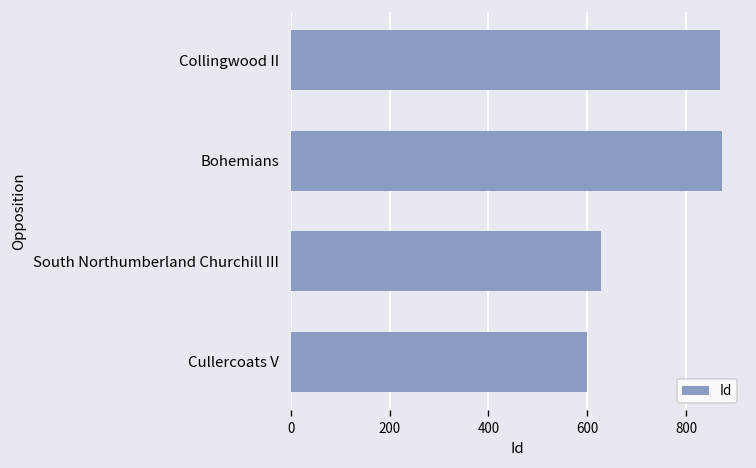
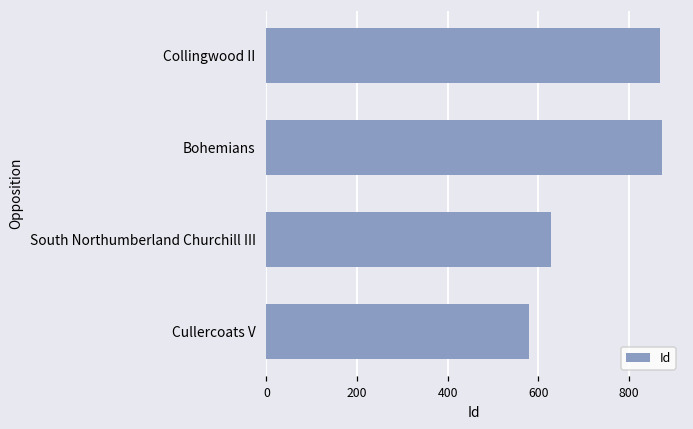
Cullercoats V: 600 -> 580
